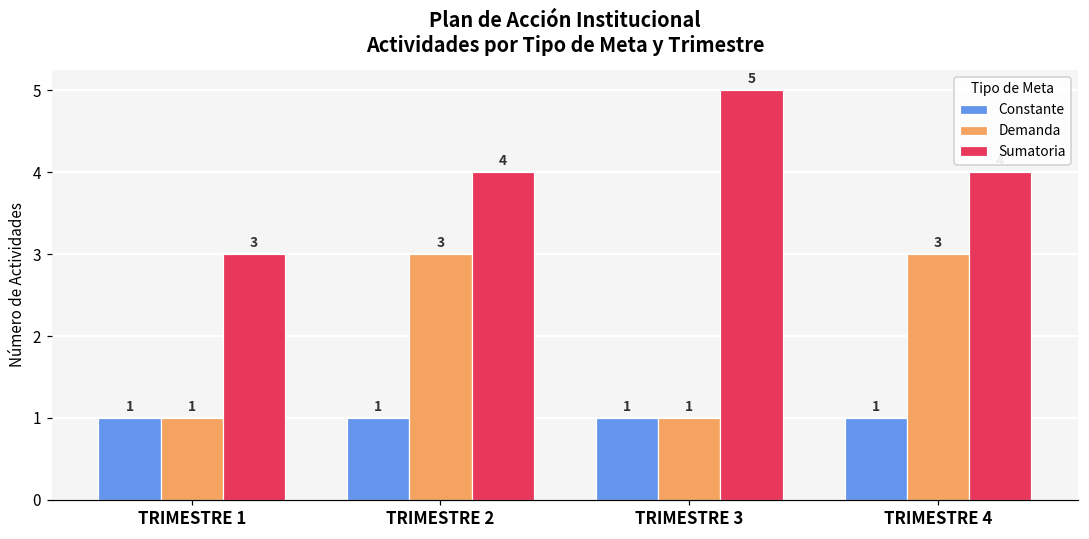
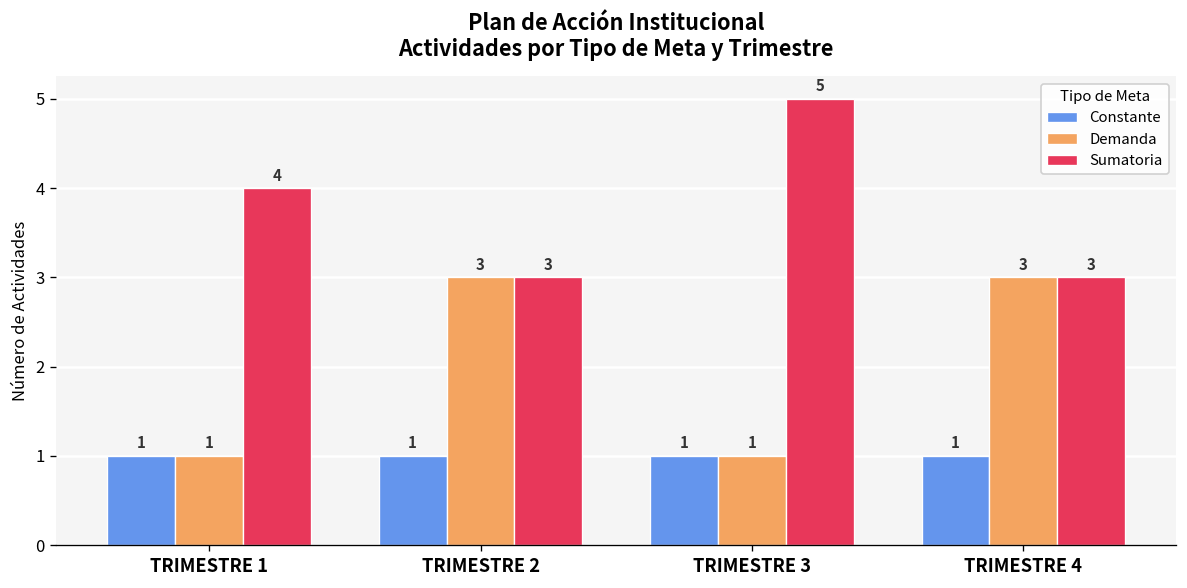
Sumatoria, TRIMESTRE 1: 3 -> 4
Sumatoria, TRIMESTRE 2: 4 -> 3
Sumatoria, TRIMESTRE 4: 4 -> 3
